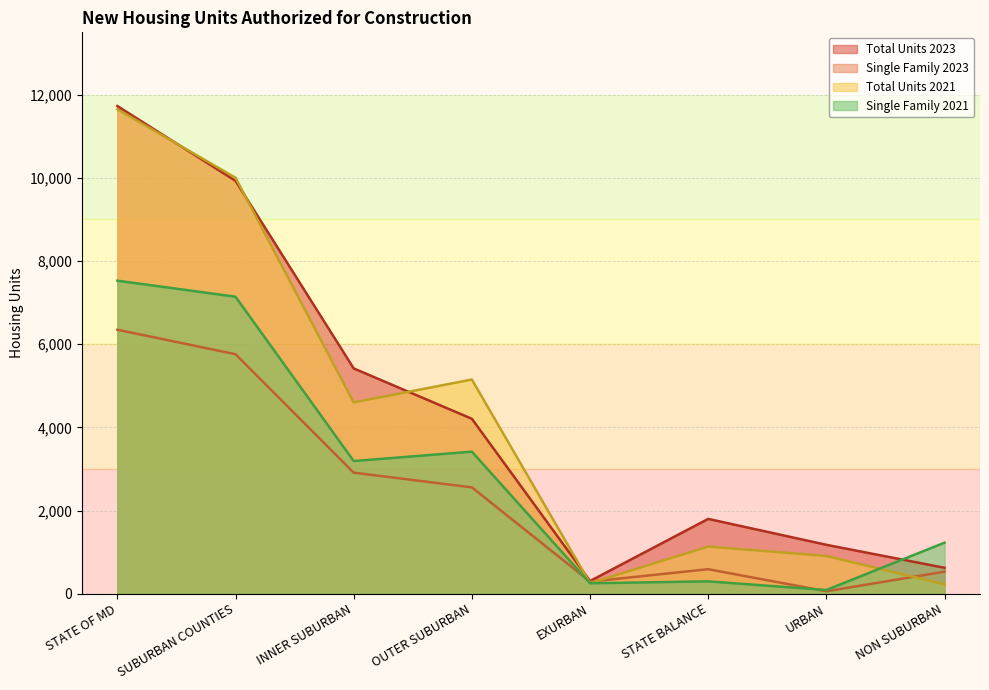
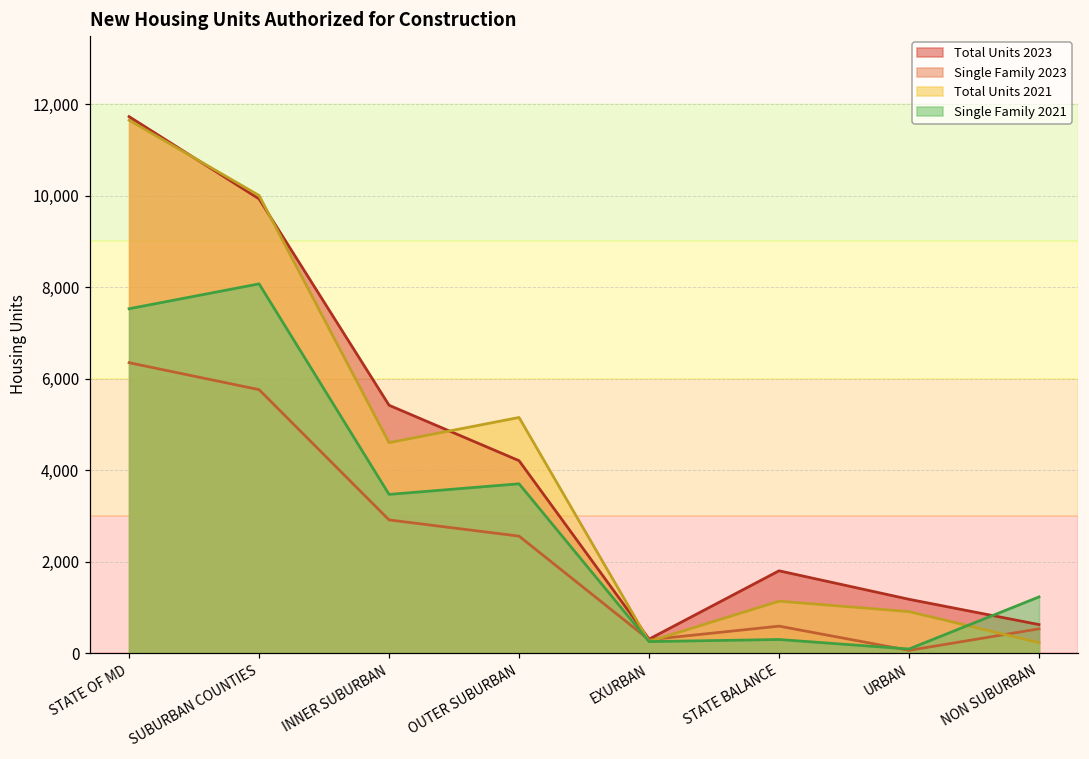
Single Family 2021, SUBURBAN COUNTIES: 7,100 -> 8,100
Single Family 2021, INNER SUBURBAN: 3,200 -> 3,500
Single Family 2021, OUTER SUBURBAN: 3,400 -> 3,700
